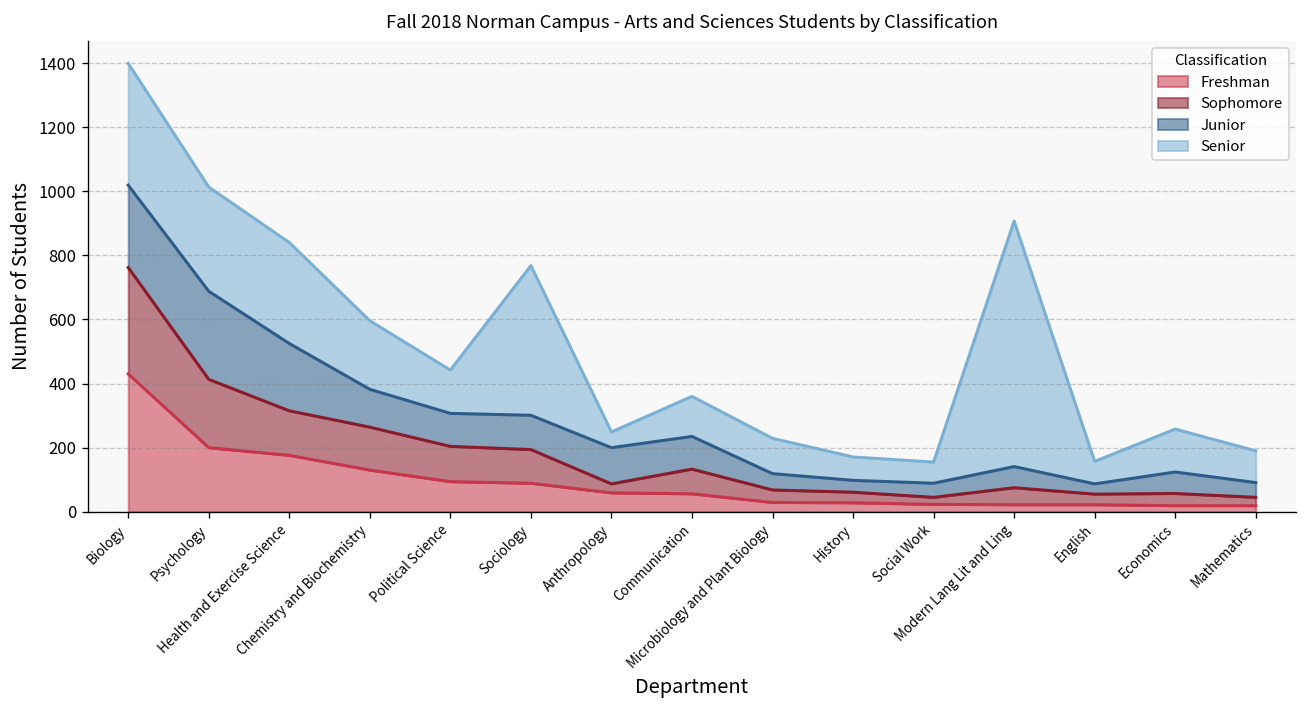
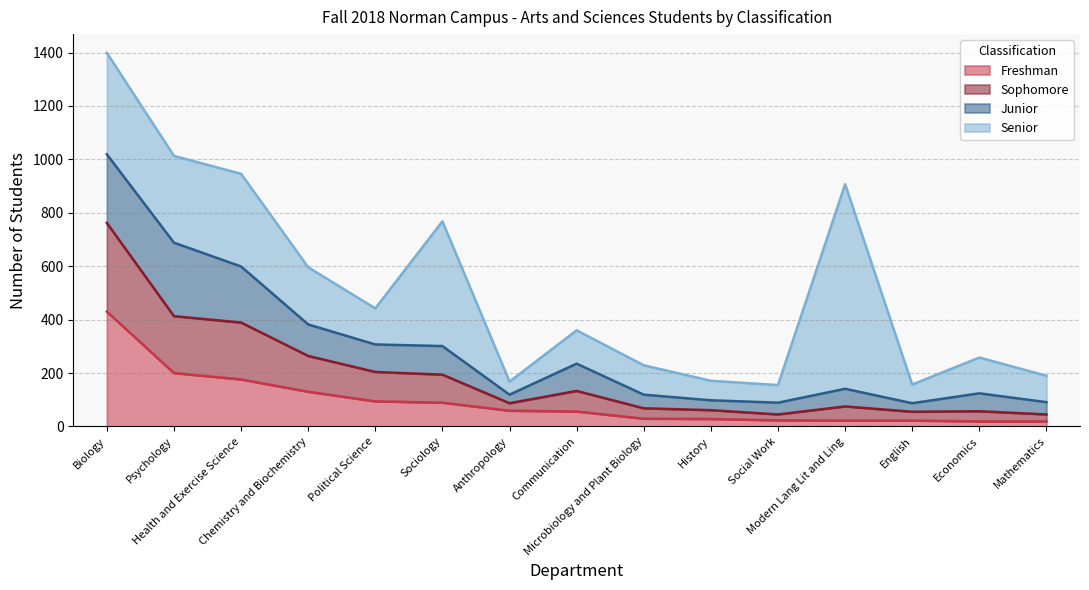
Sophomore, Health and Exercise Science: 140 -> 210
Senior, Health and Exercise Science: 320 -> 350
Junior, Anthropology: 110 -> 30
